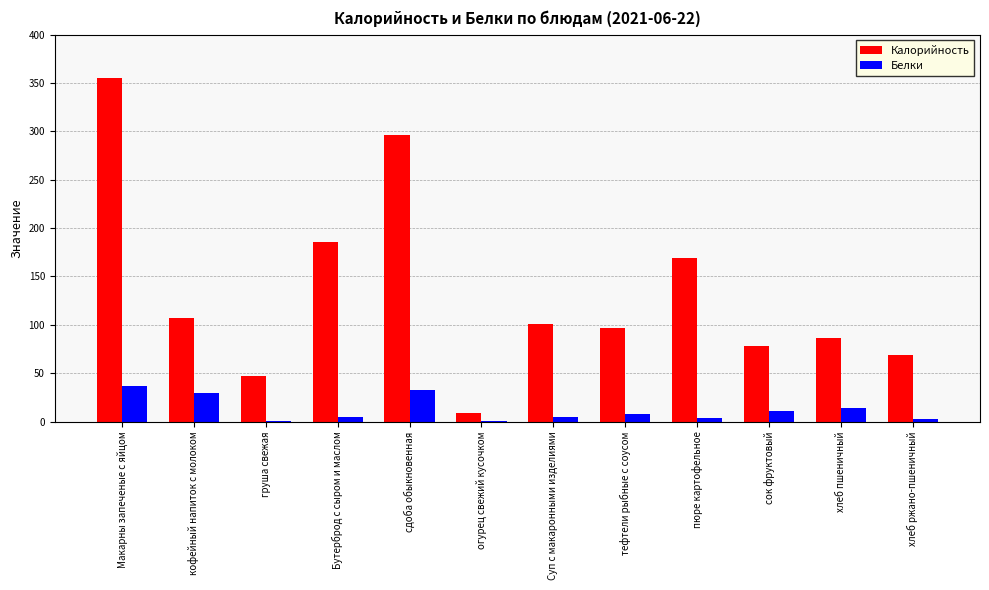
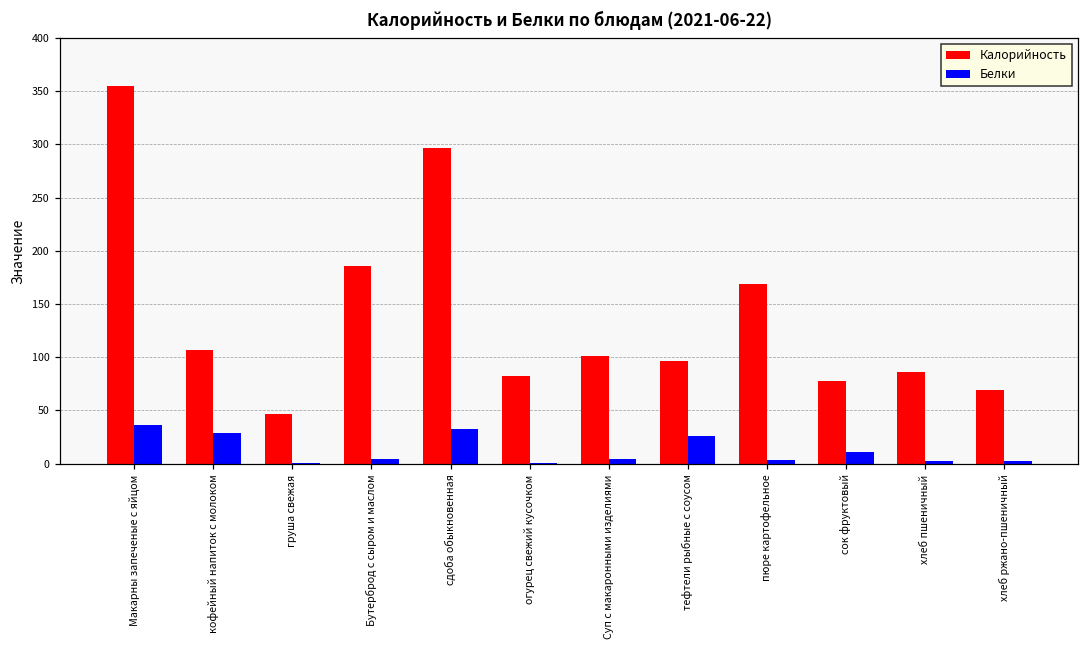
Калорийность, огурец свежий кусочком: 10 -> 80
Белки, тефтели рыбные с соусом: 10 -> 30
Белки, хлеб пшеничный: 10 -> 0
